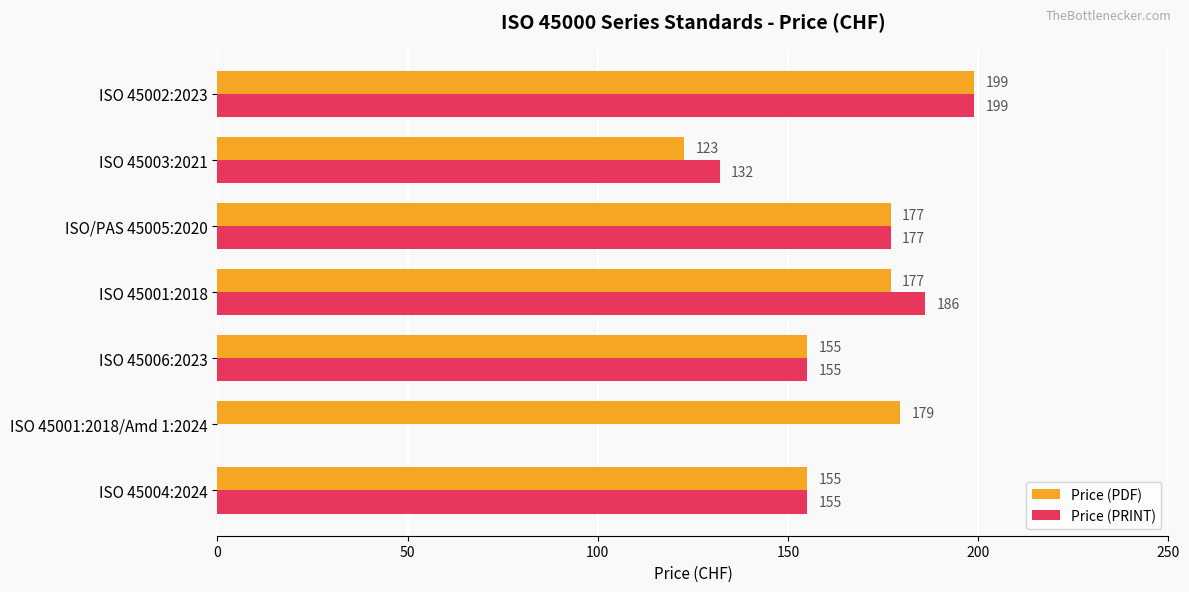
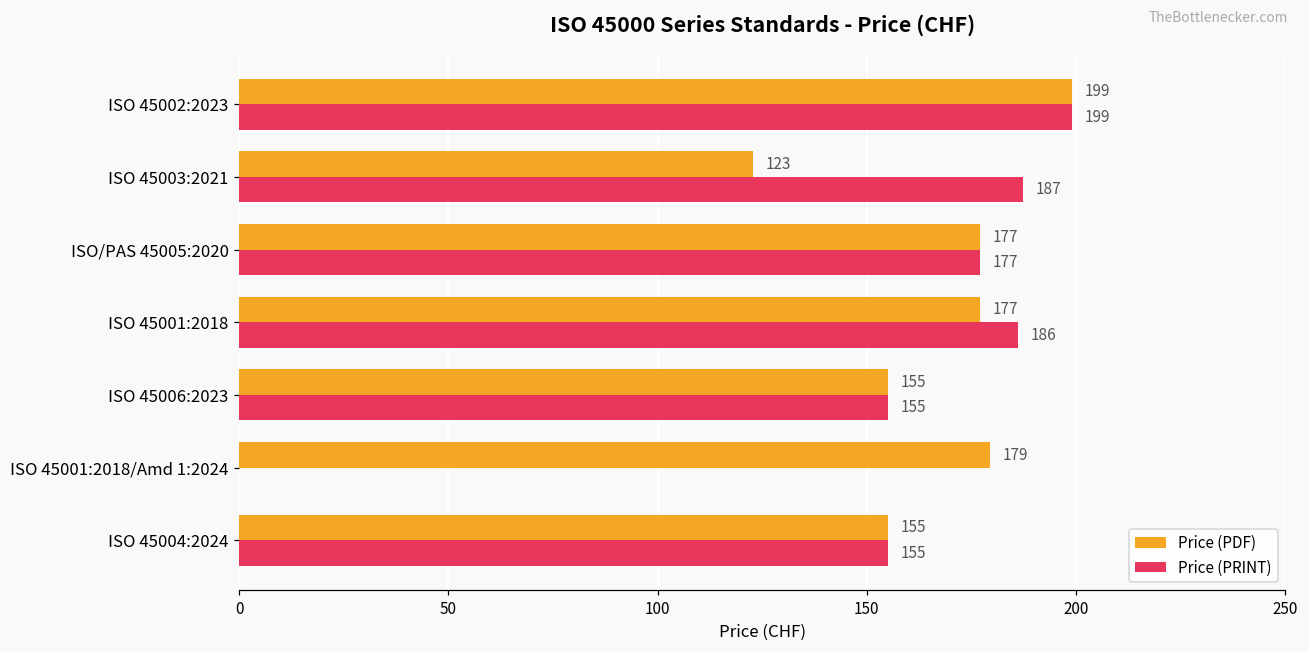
Price (PRINT), ISO 45003:2021: 132 -> 187
